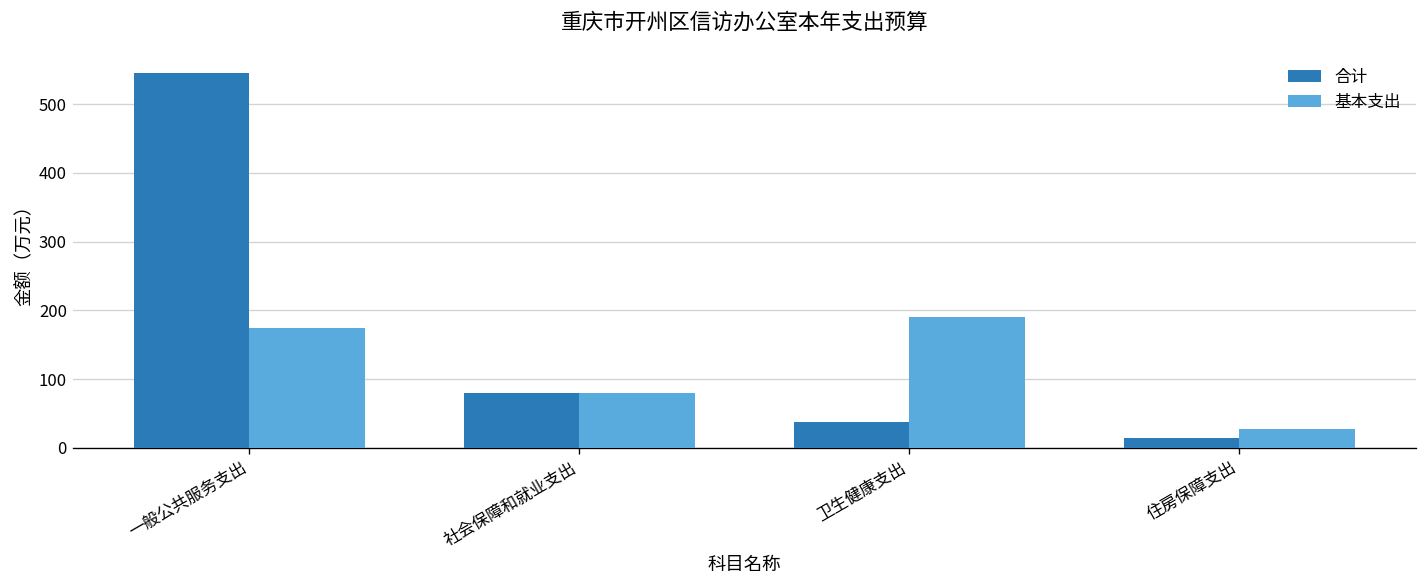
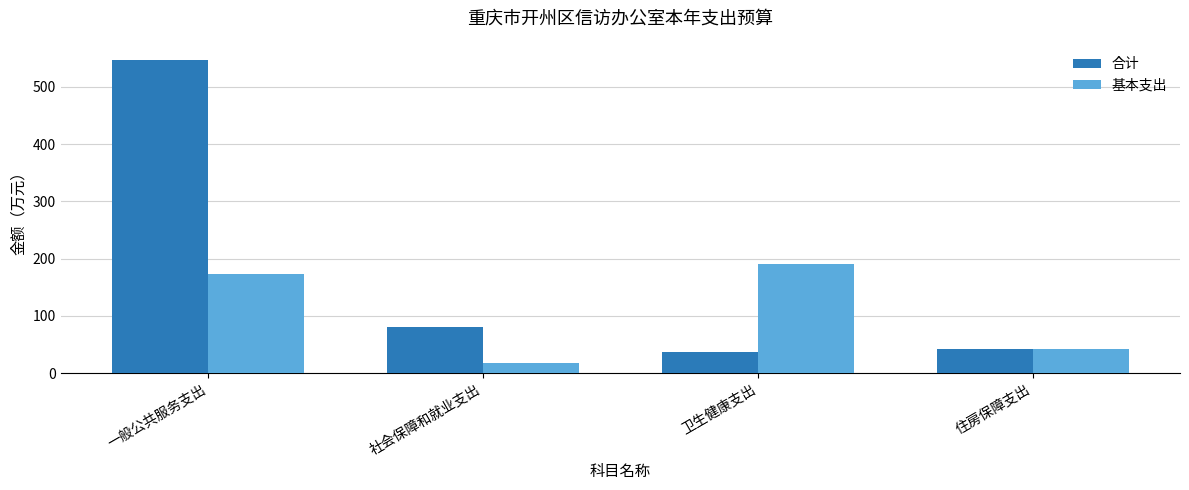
基本支出, 社会保障和就业支出: 80 -> 20
合计, 住房保障支出: 10 -> 40
基本支出, 住房保障支出: 30 -> 40
